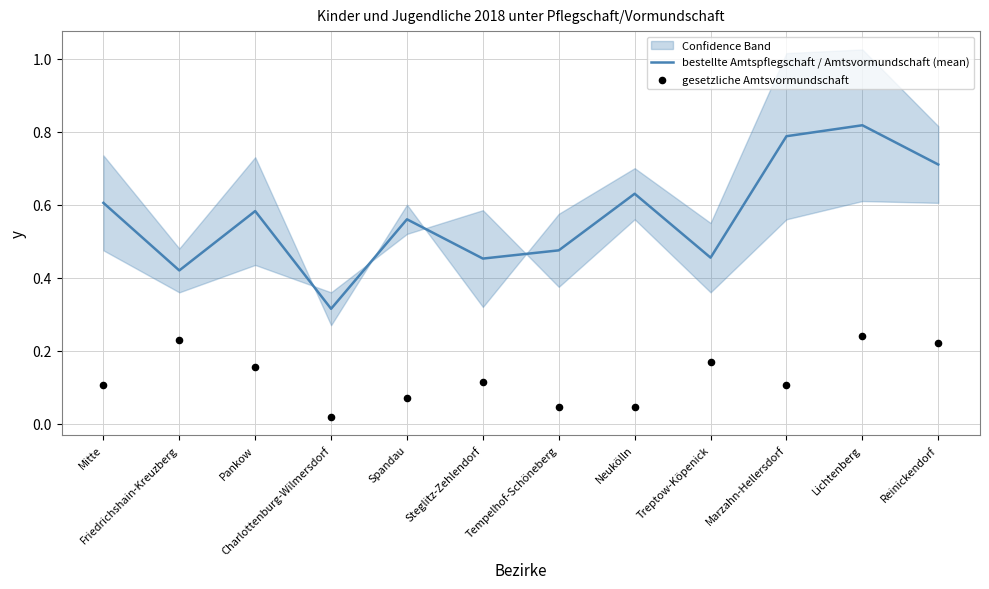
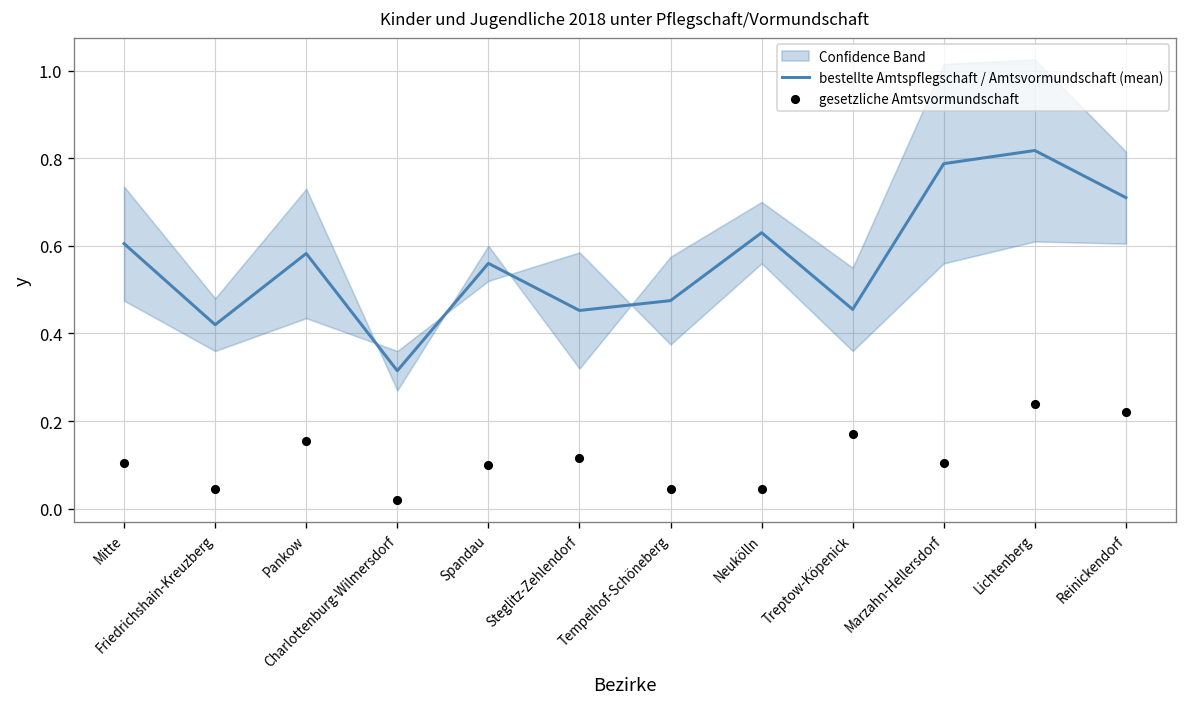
gesetzliche Amtsvormundschaft, Friedrichshain-Kreuzberg: 0.23 -> 0.05
gesetzliche Amtsvormundschaft, Spandau: 0.07 -> 0.10
